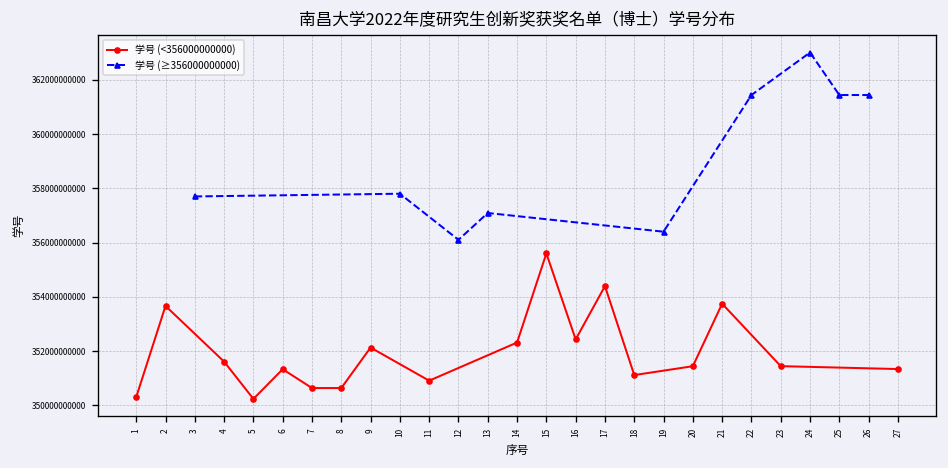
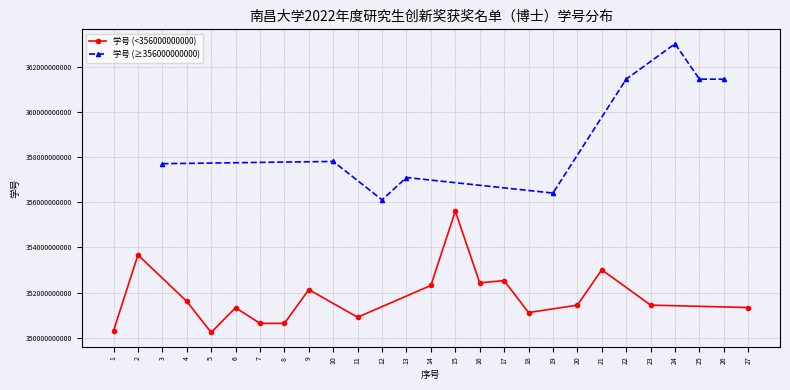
学号 (<356000000000), 17: 354400000000 -> 352500000000
学号 (<356000000000), 21: 353700000000 -> 353000000000
